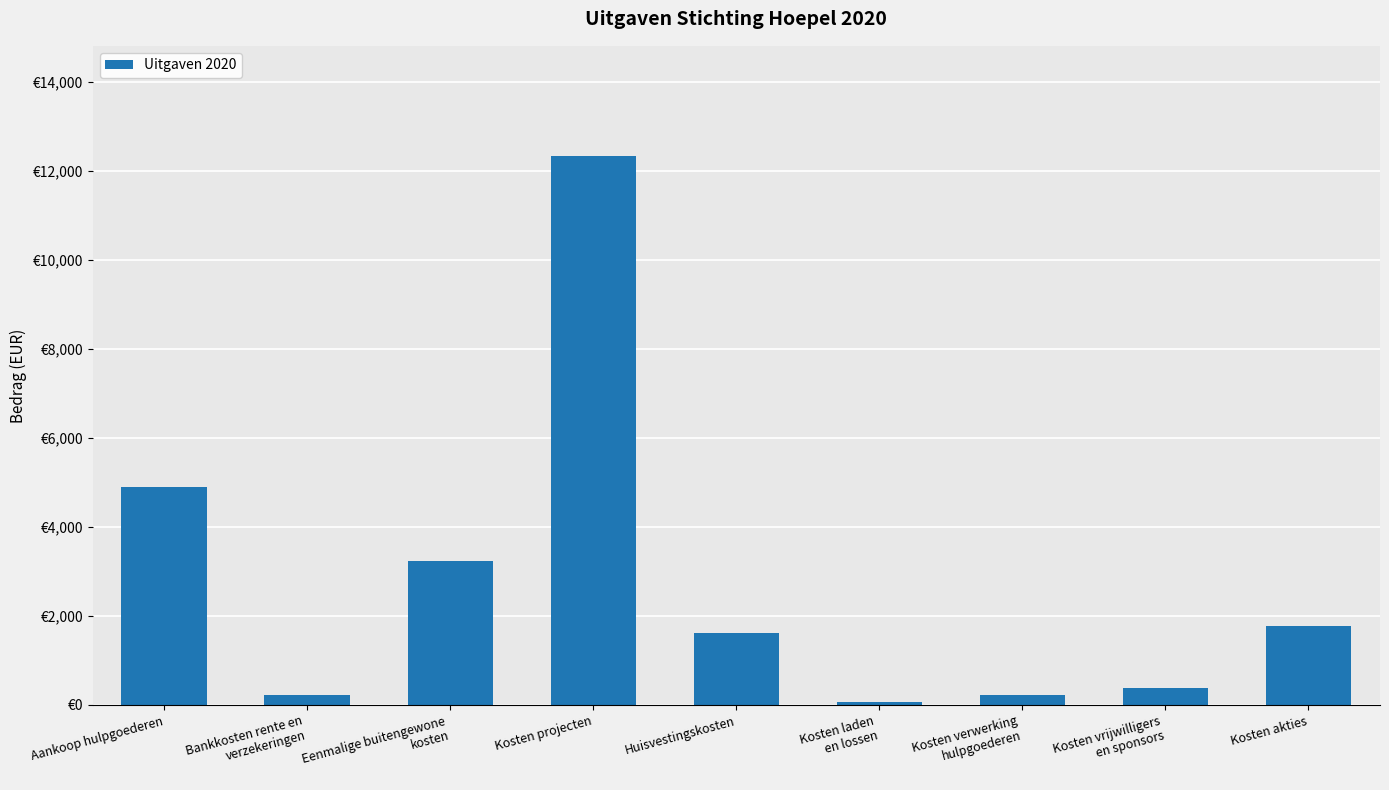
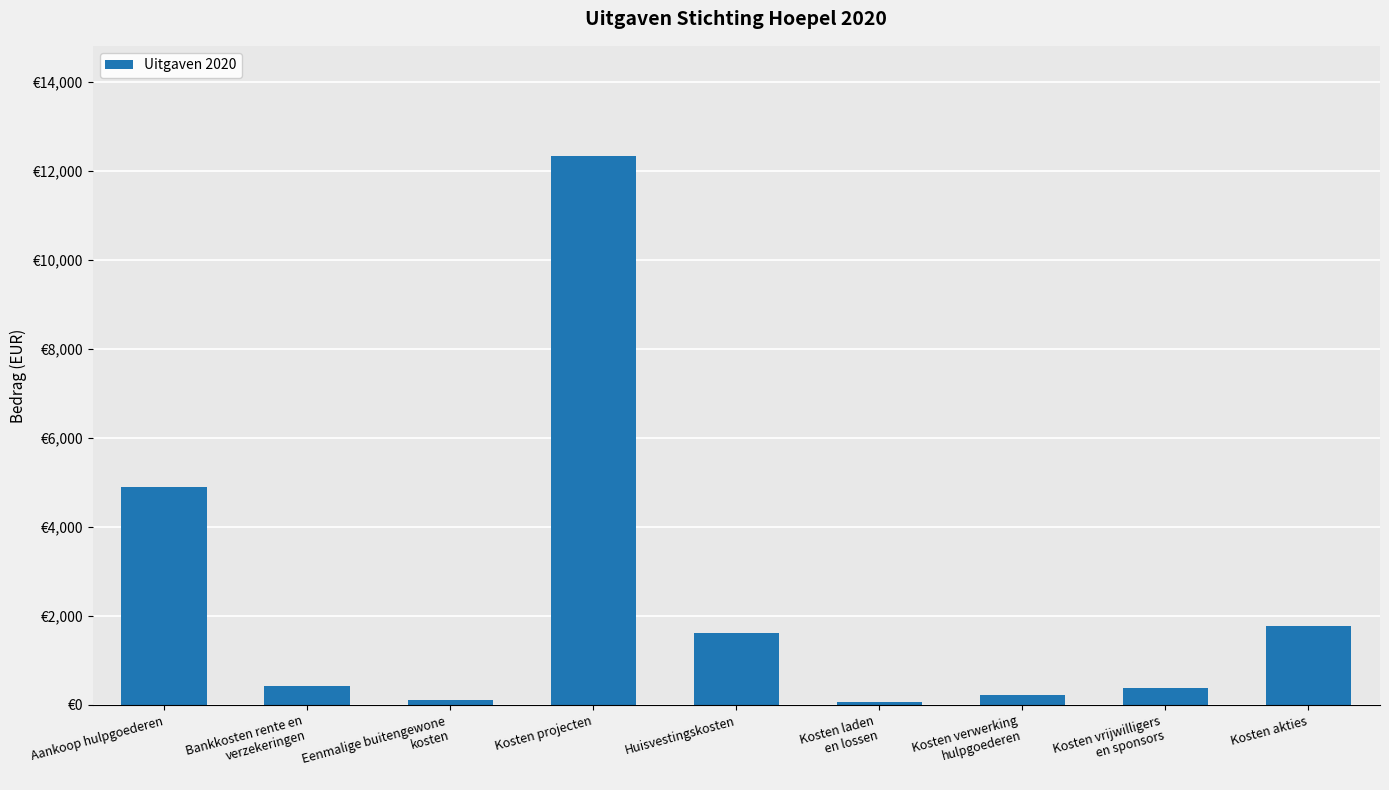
Bankkosten rente en verzekeringen: €200 -> €400
Eenmalige buitengewone kosten: €3,200 -> €100
